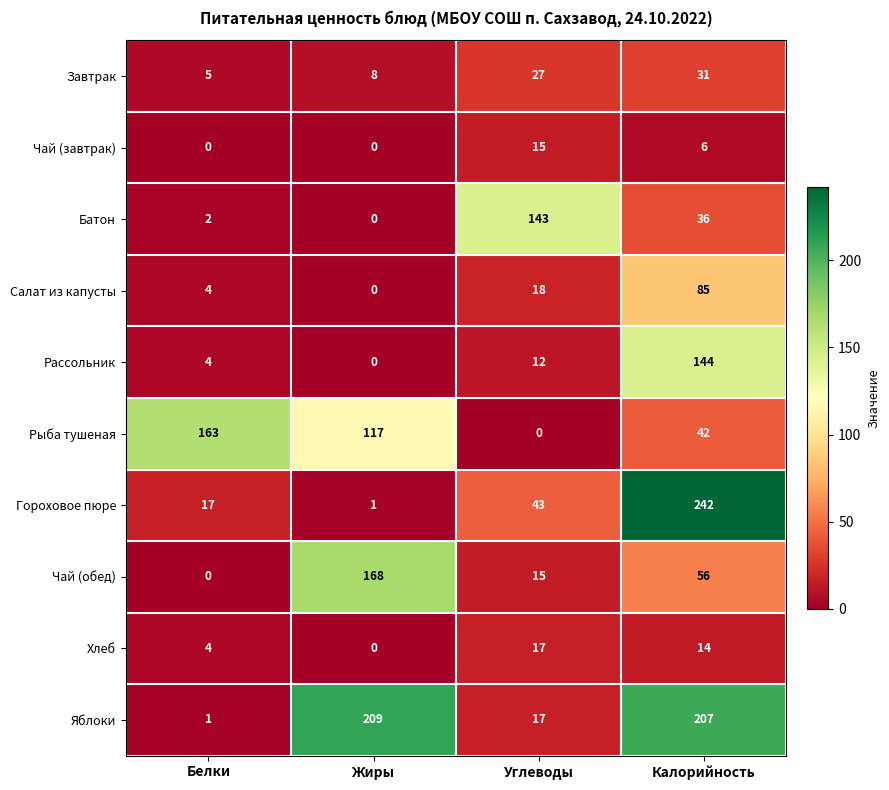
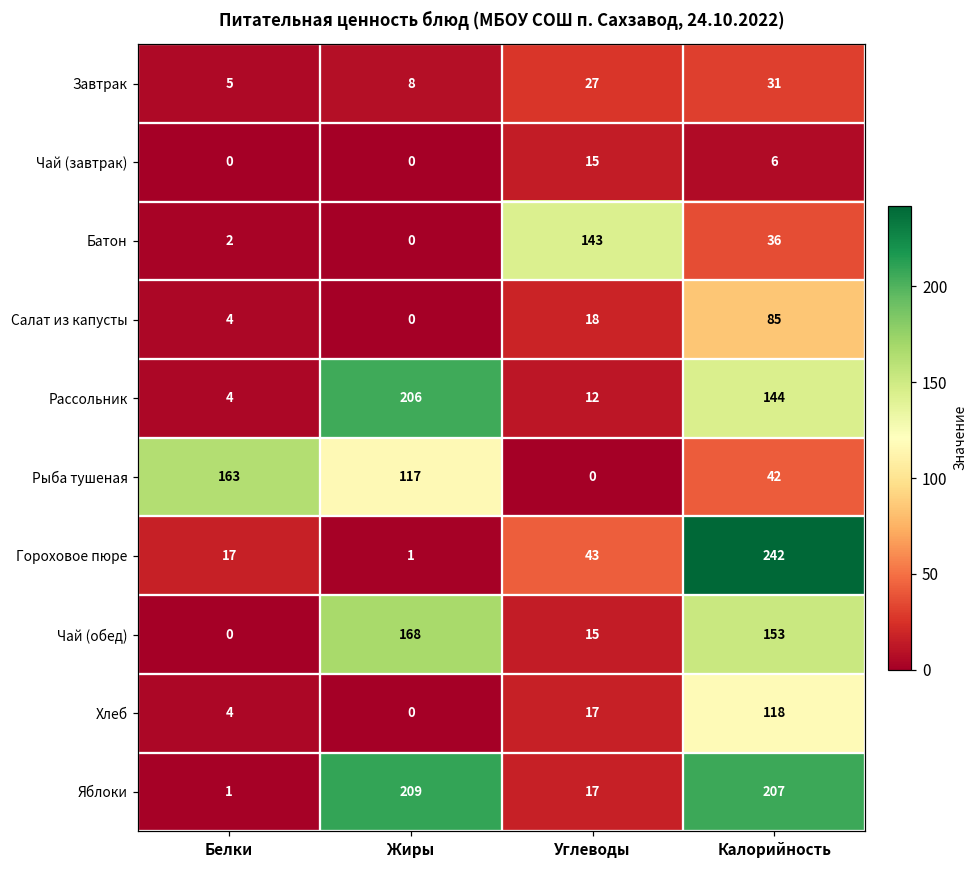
Рассольник, Жиры: 0 -> 206
Чай (обед), Калорийность: 56 -> 153
Хлеб, Калорийность: 14 -> 118
